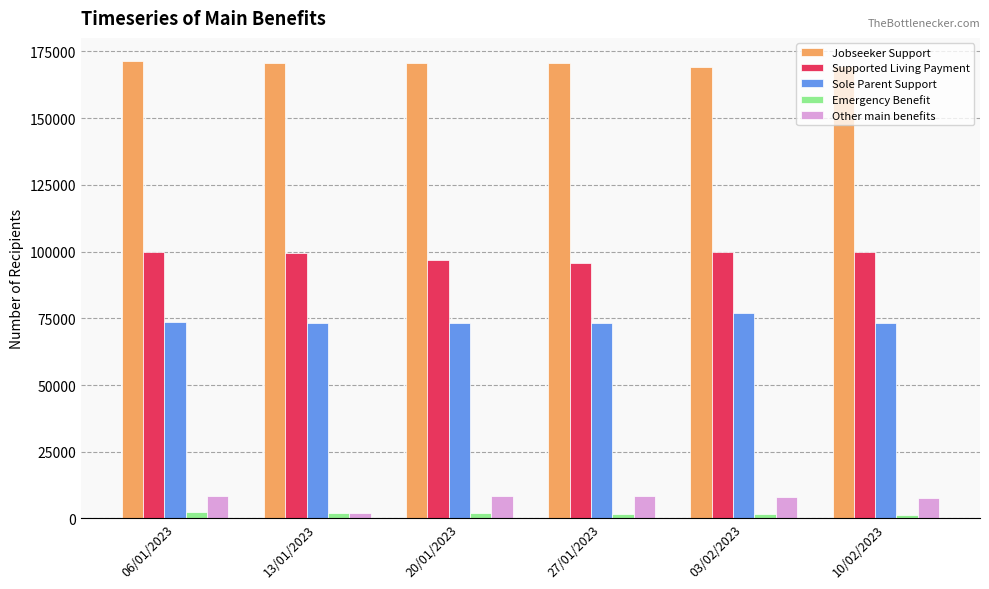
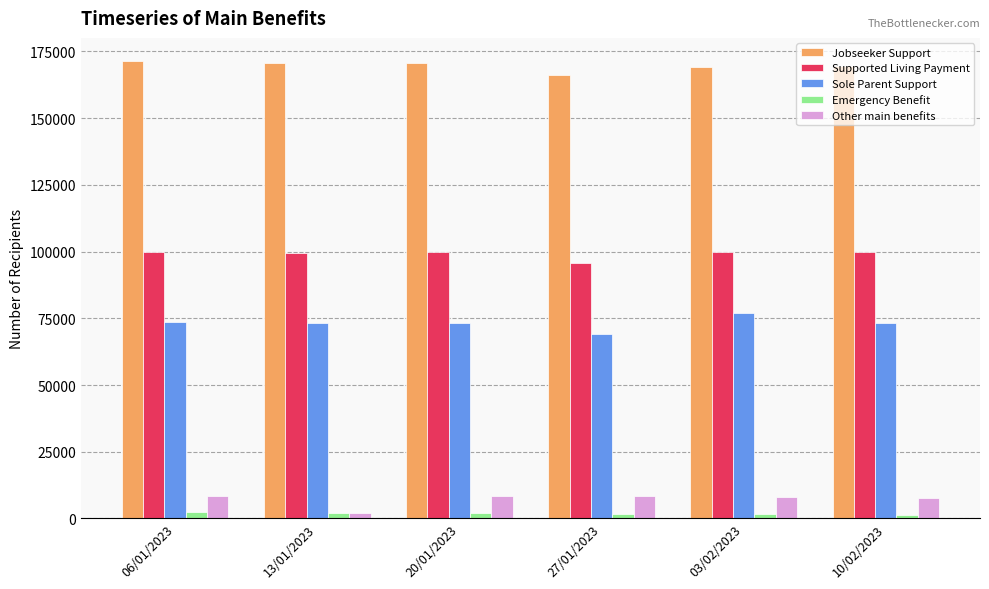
Supported Living Payment, 20/01/2023: 97000 -> 100000
Jobseeker Support, 27/01/2023: 171000 -> 166000
Sole Parent Support, 27/01/2023: 73000 -> 69000
